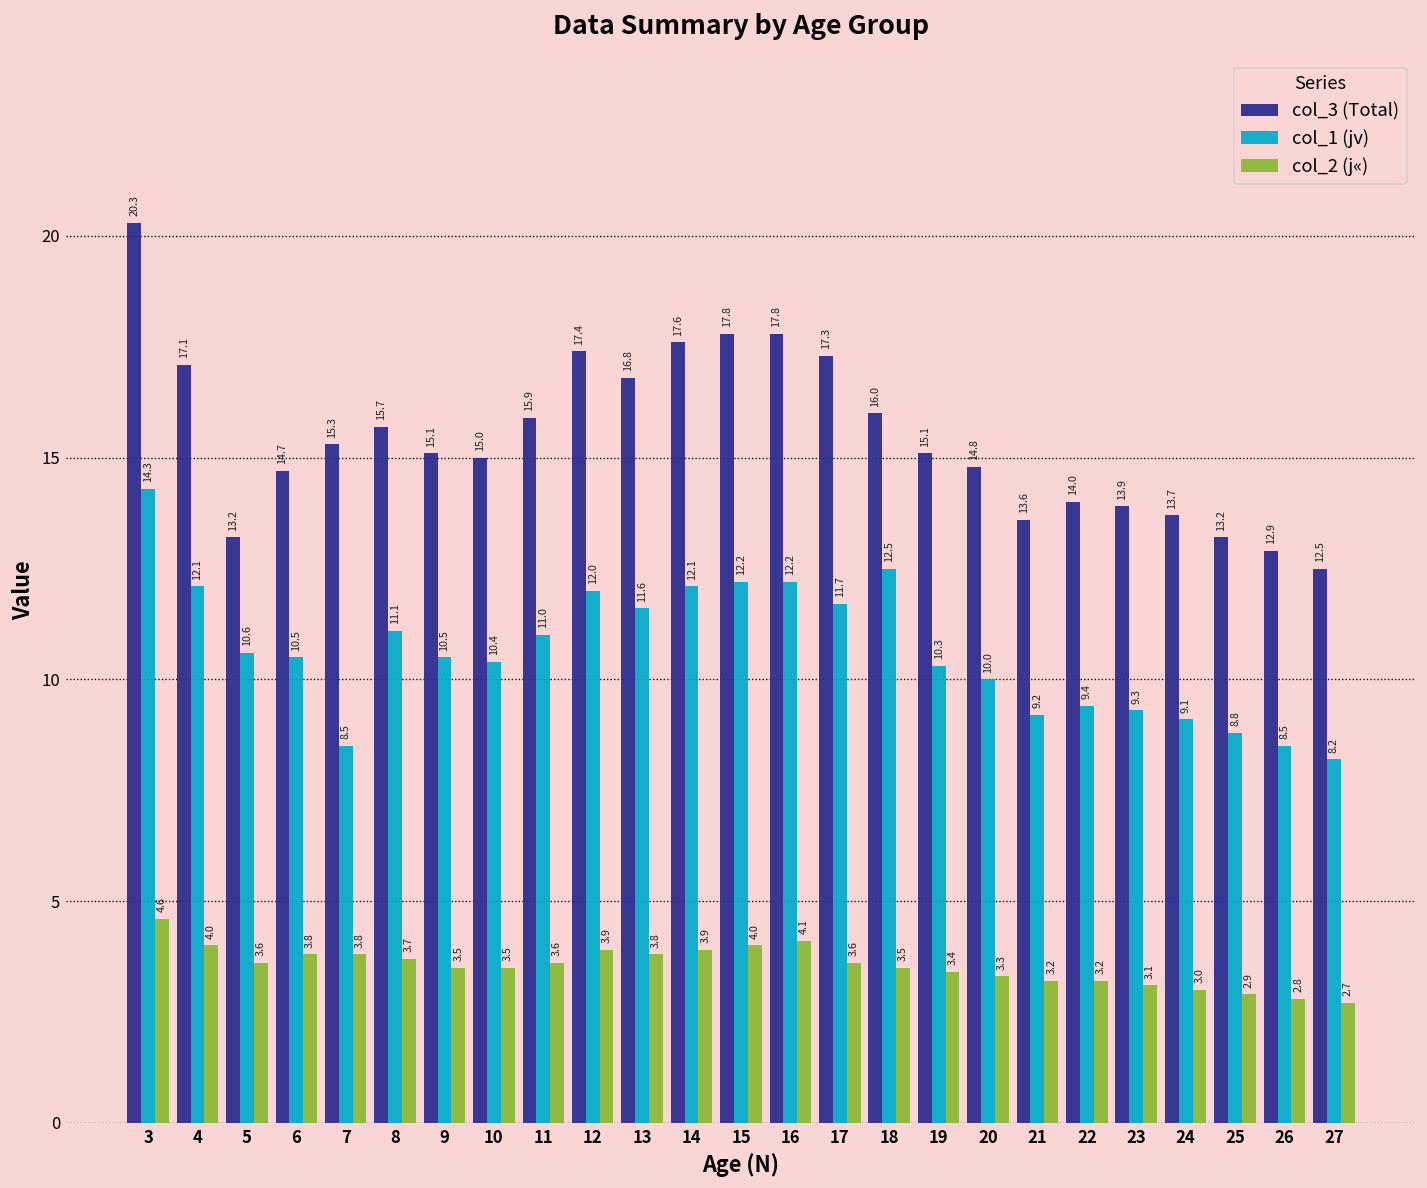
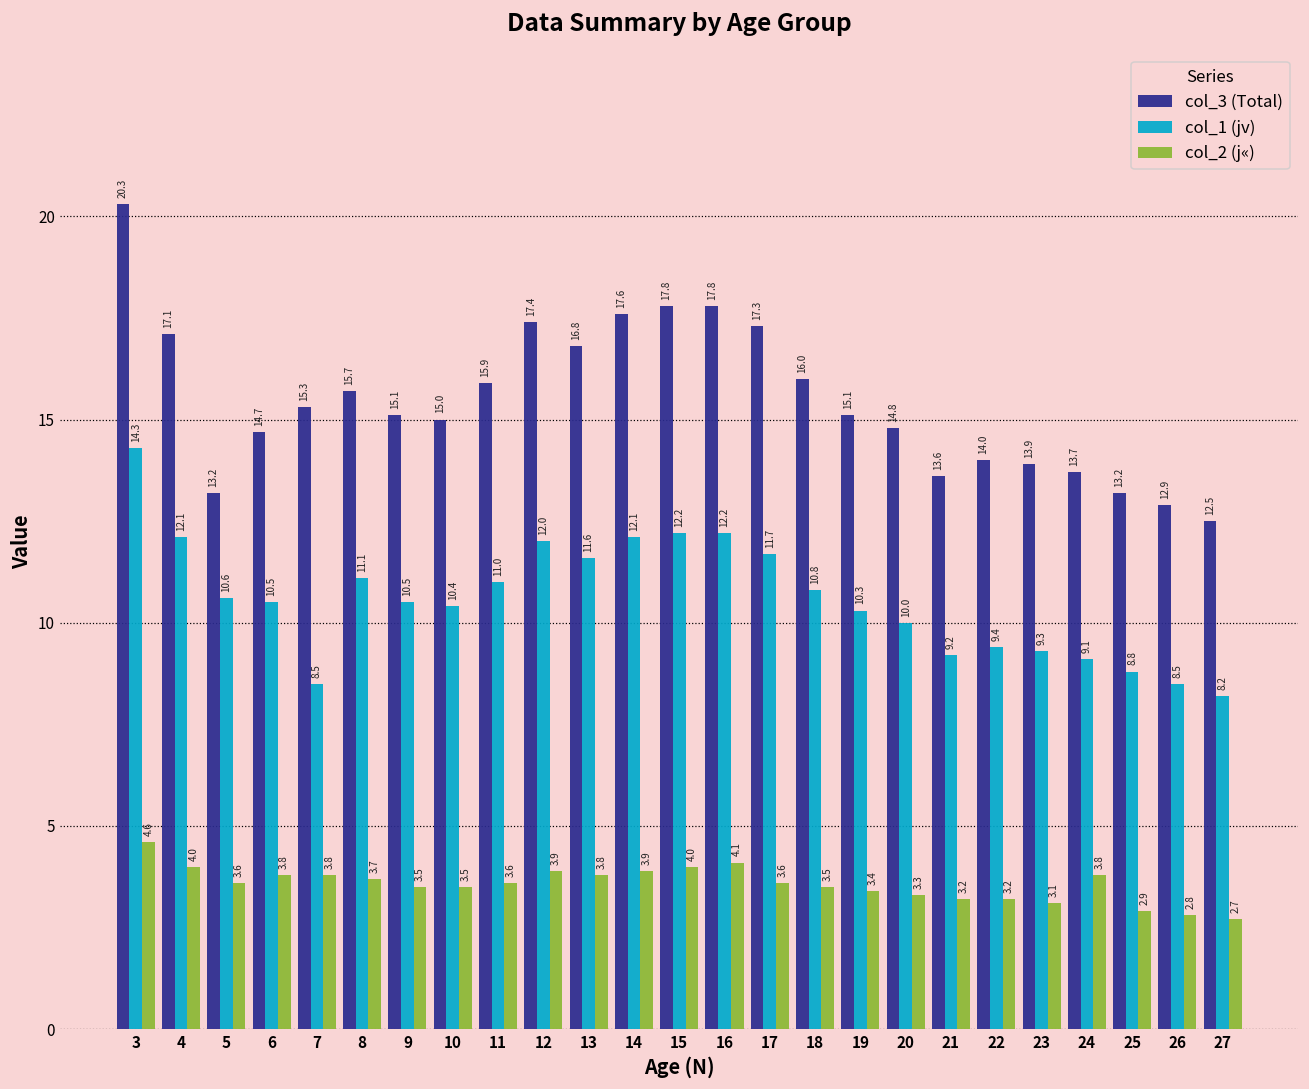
col_1 (jv), 18: 12.5 -> 10.8
col_2 (j«), 24: 3.0 -> 3.8
